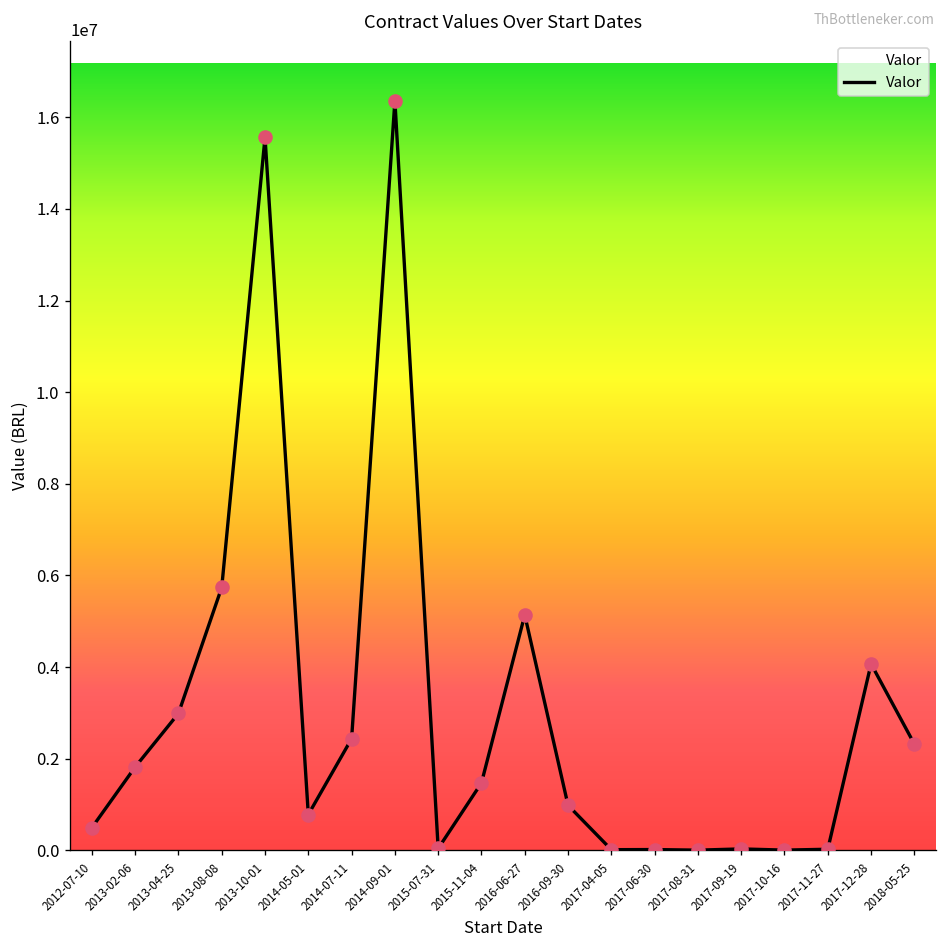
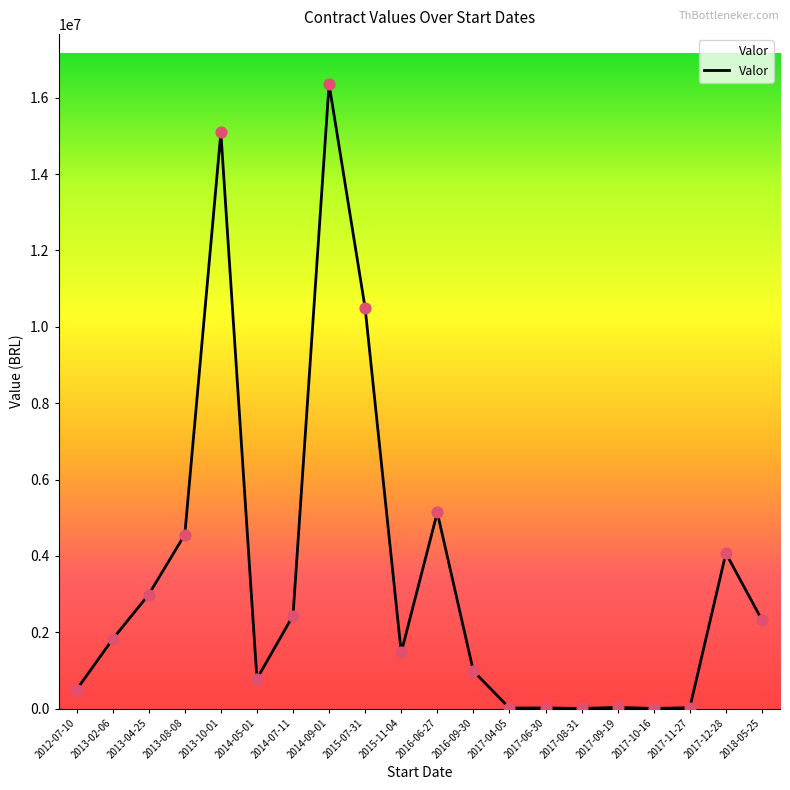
2013-08-08: 5700000 -> 4600000
2013-10-01: 15600000 -> 15100000
2015-07-31: 0 -> 10500000
